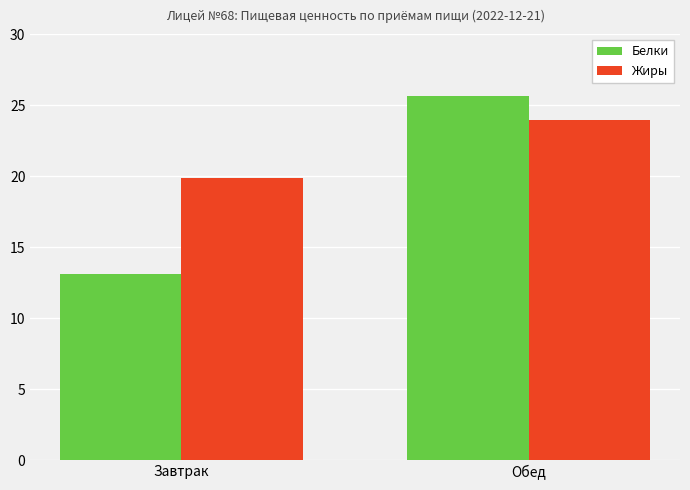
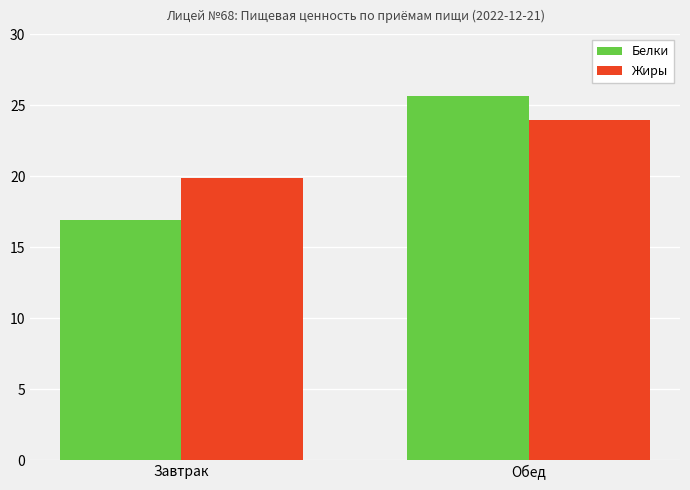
Белки, Завтрак: 13.1 -> 16.9
